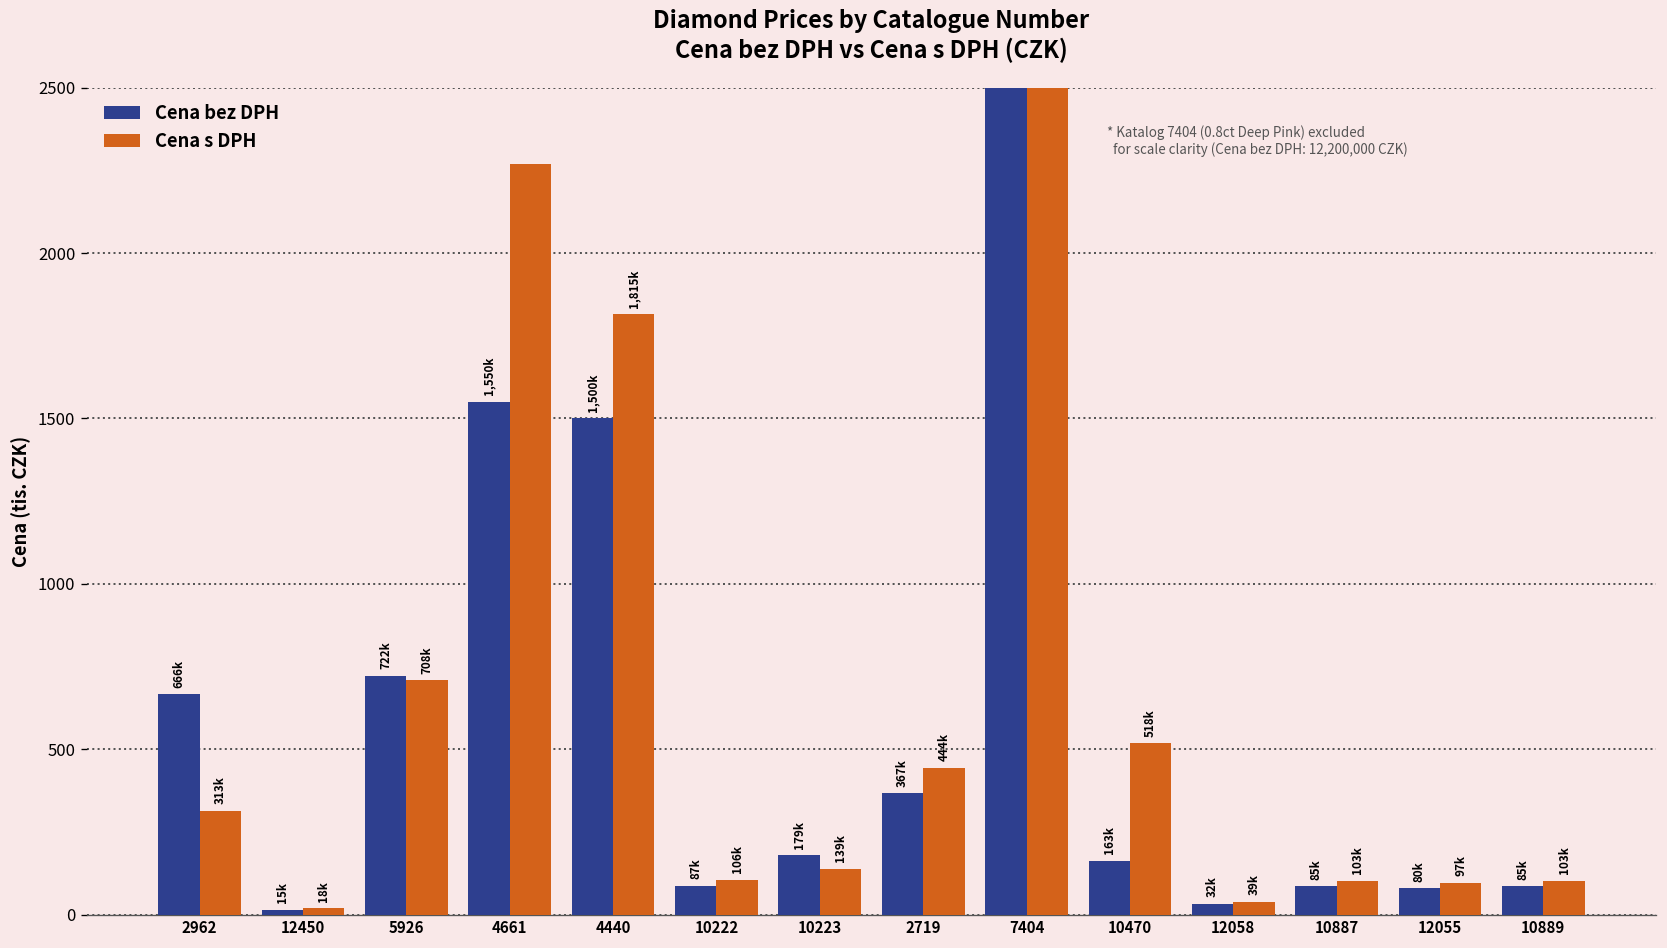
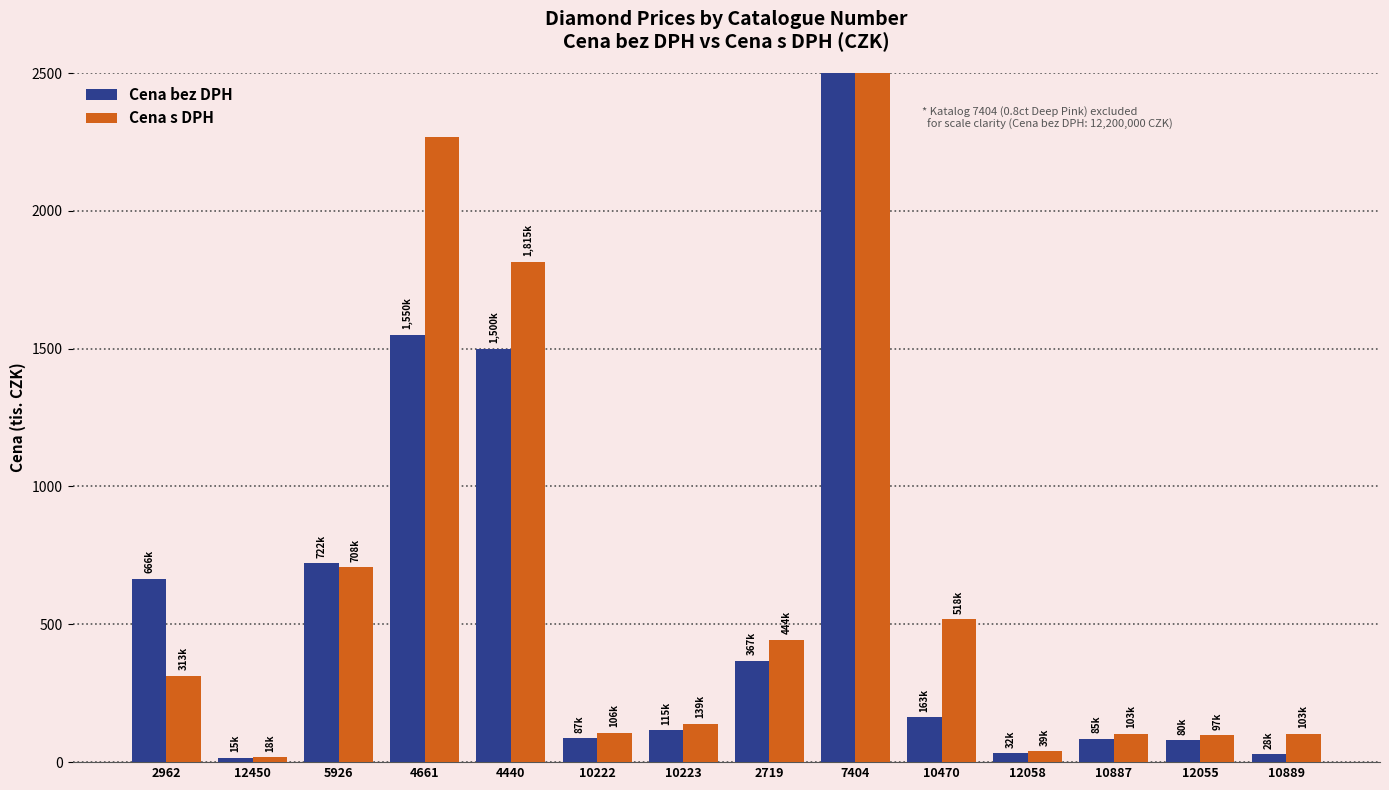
Cena bez DPH, 10223: 179k -> 115k
Cena bez DPH, 10889: 85k -> 28k
